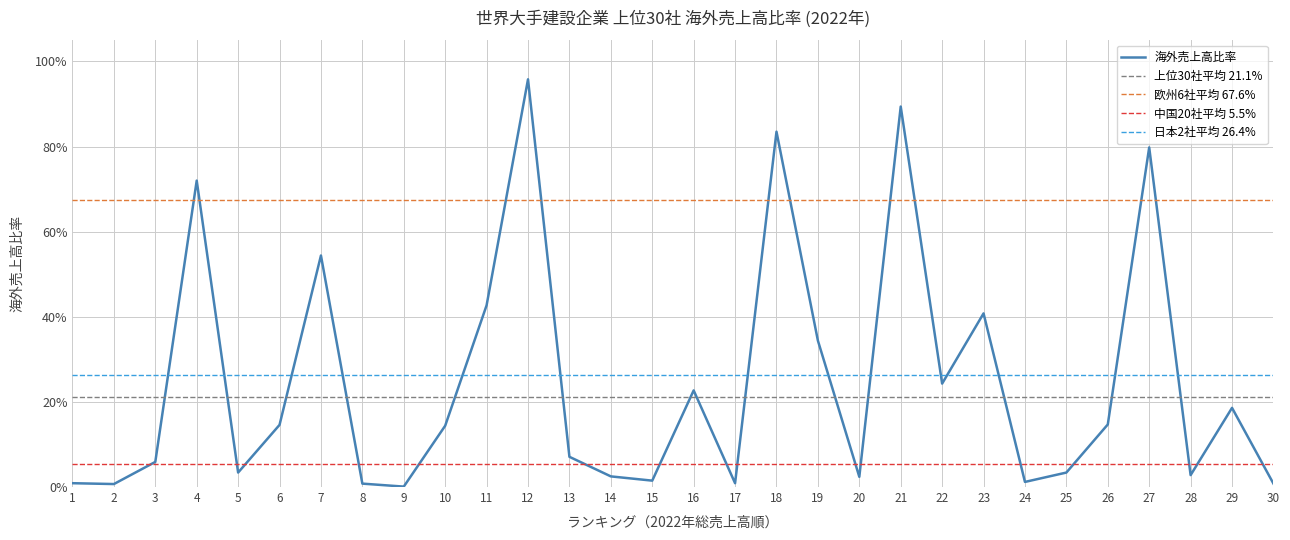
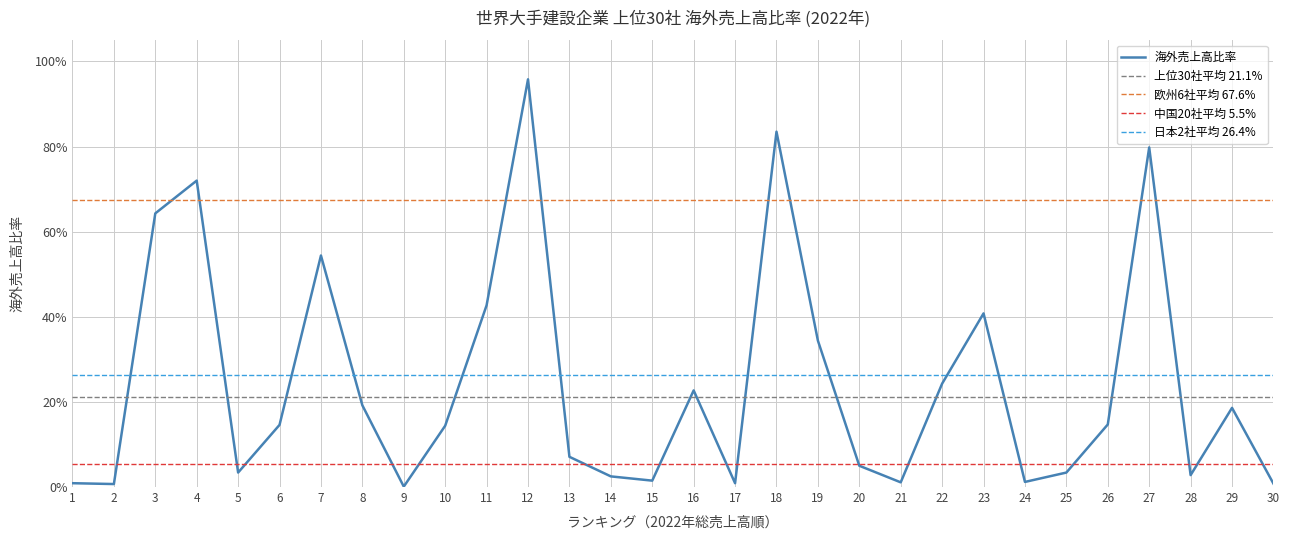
3: 6% -> 64%
8: 1% -> 19%
20: 2% -> 5%
21: 89% -> 1%
